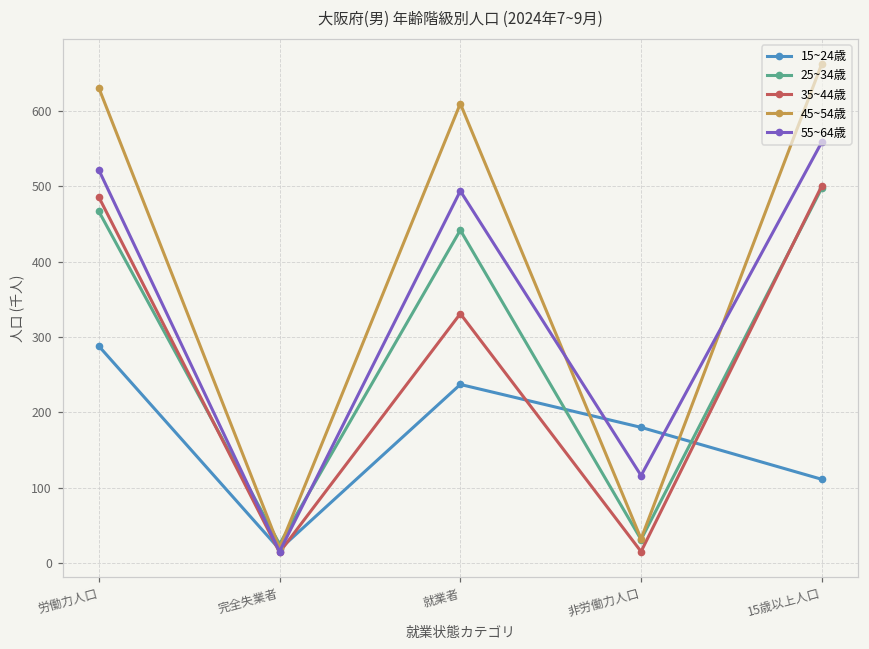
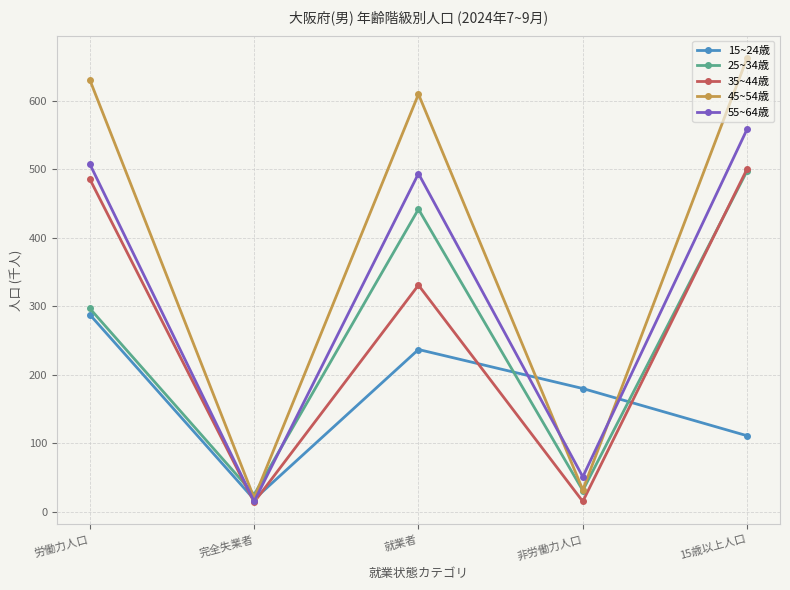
25~34歳, 労働力人口: 470 -> 300
55~64歳, 労働力人口: 520 -> 510
55~64歳, 非労働力人口: 120 -> 50
